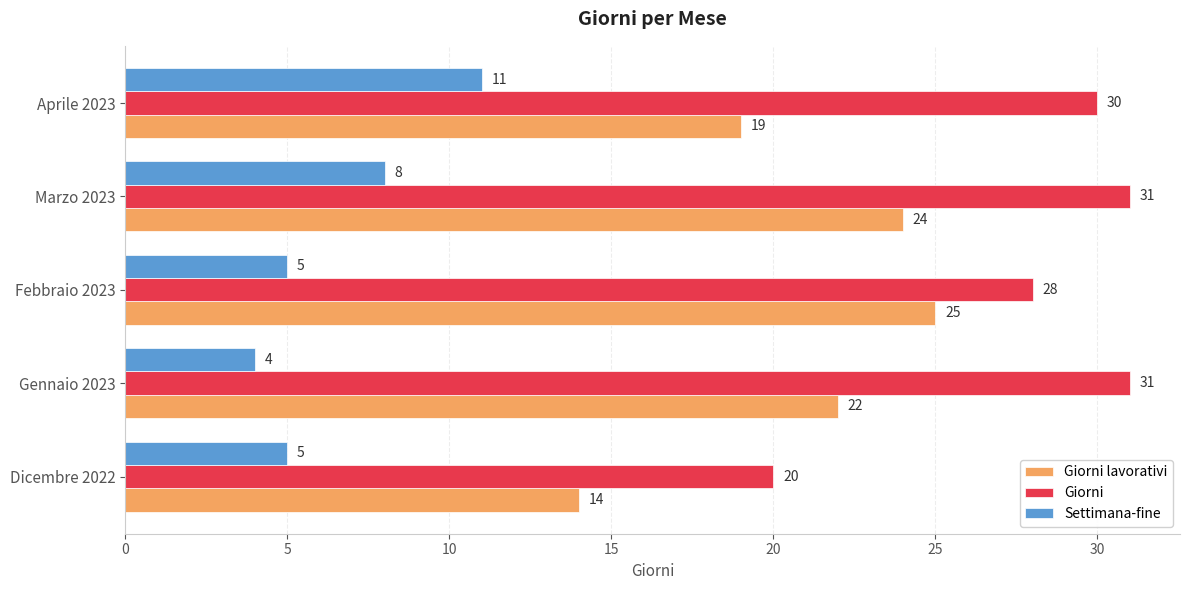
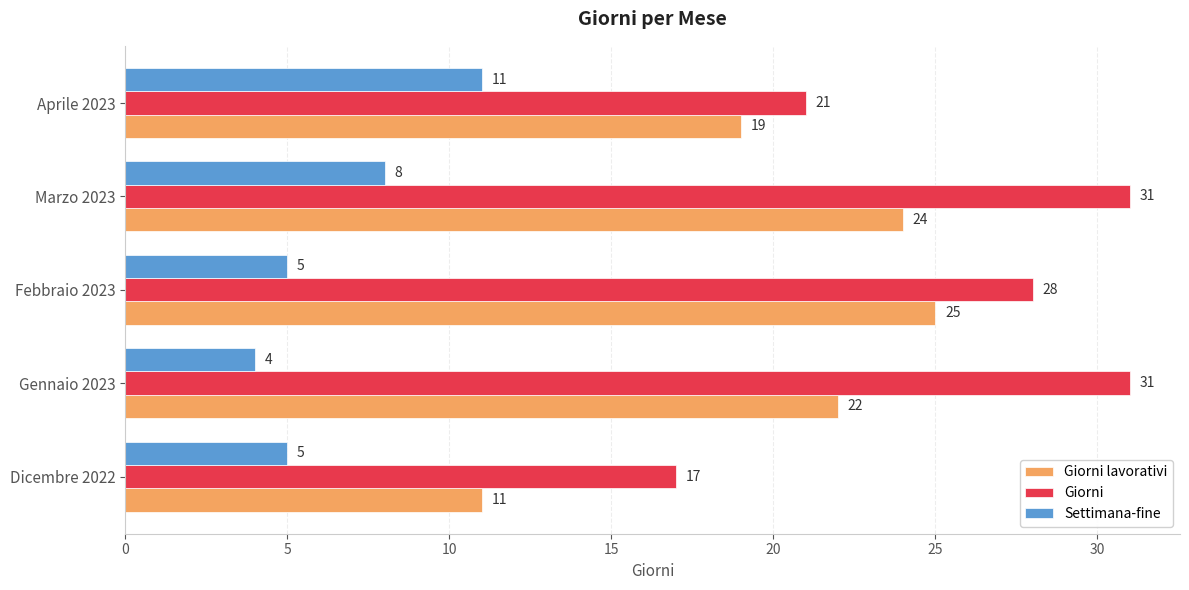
Giorni, Aprile 2023: 30 -> 21
Giorni, Dicembre 2022: 20 -> 17
Giorni lavorativi, Dicembre 2022: 14 -> 11
